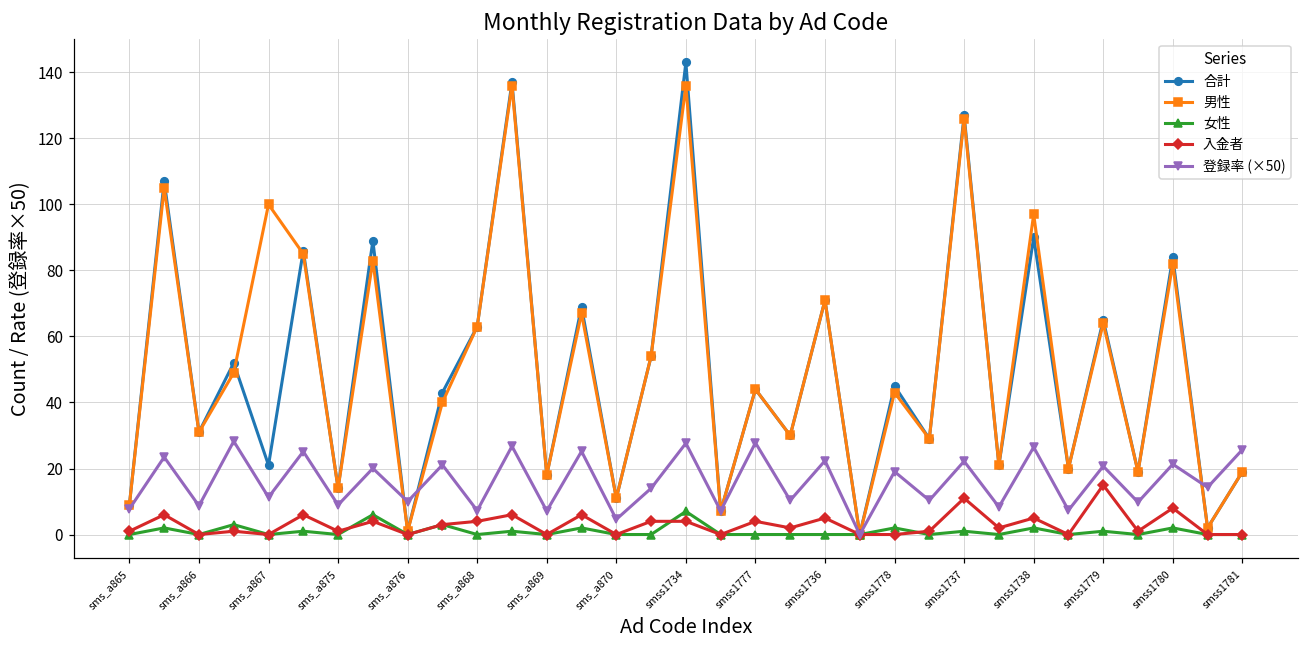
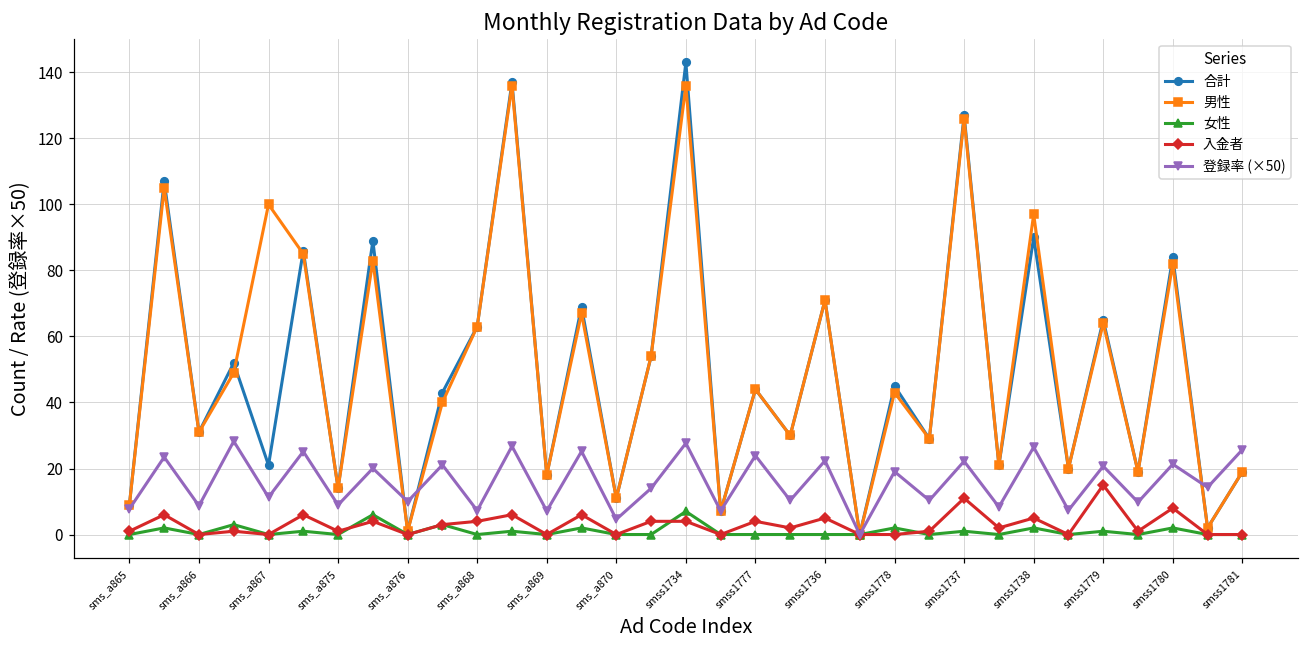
登録率 (×50), smss1777: 28 -> 24
